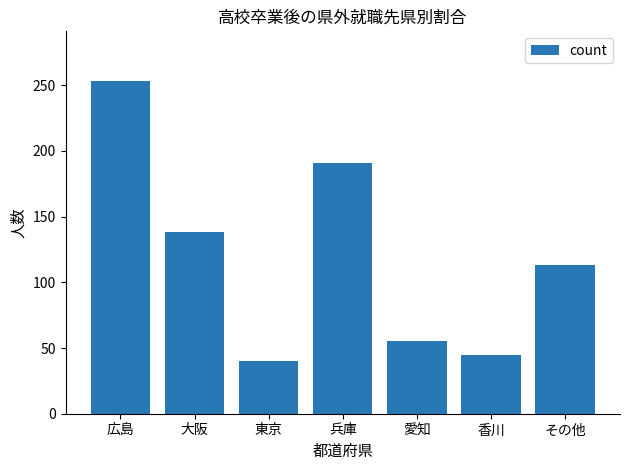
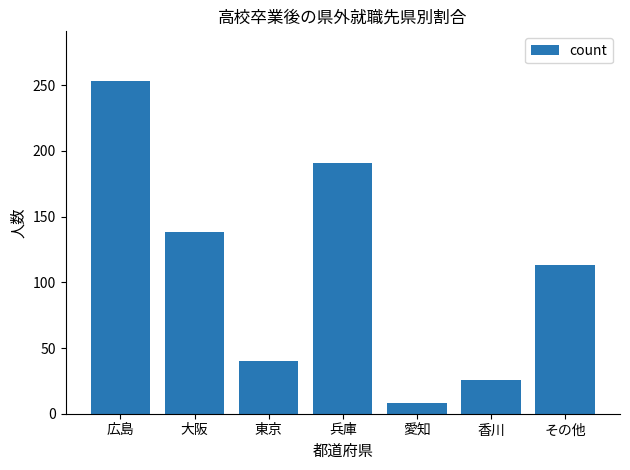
愛知: 55 -> 8
香川: 45 -> 26
